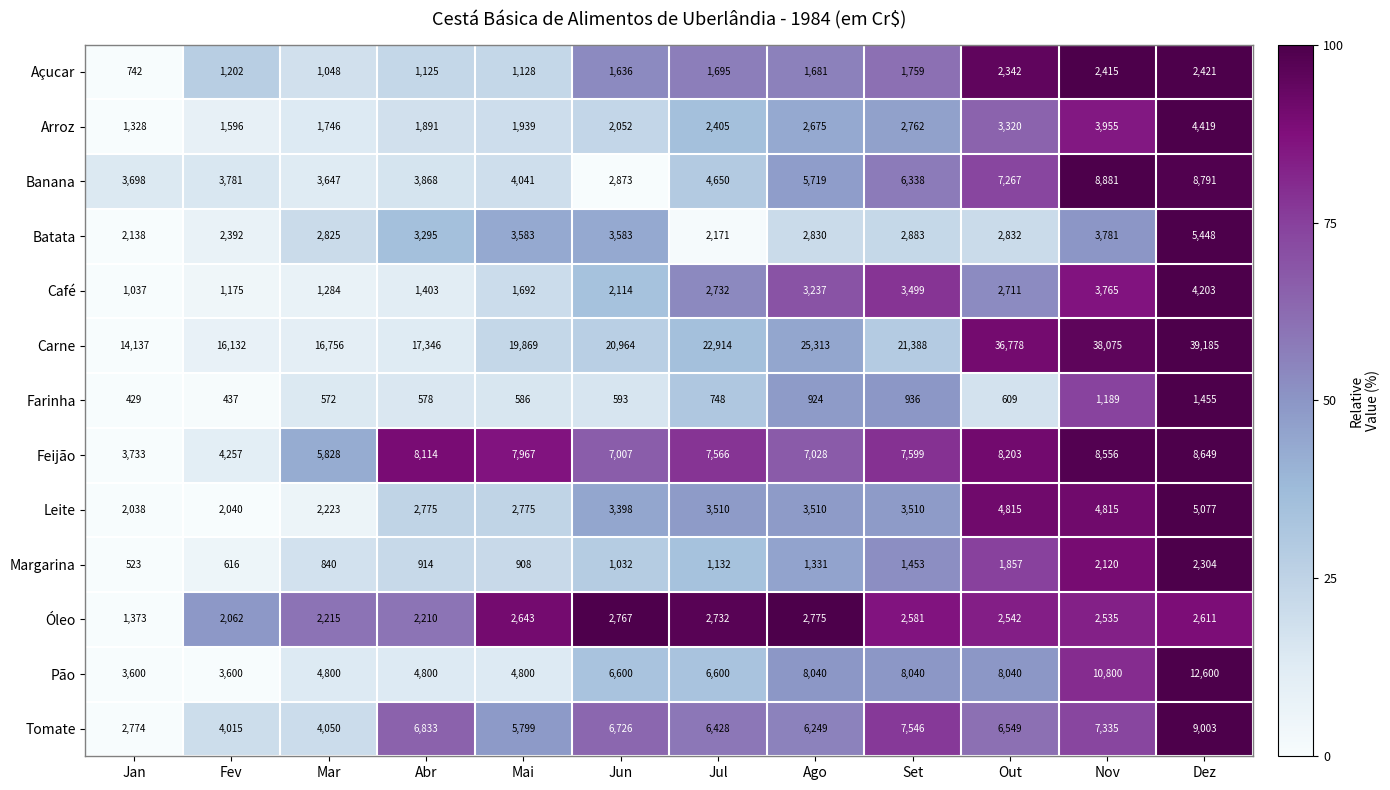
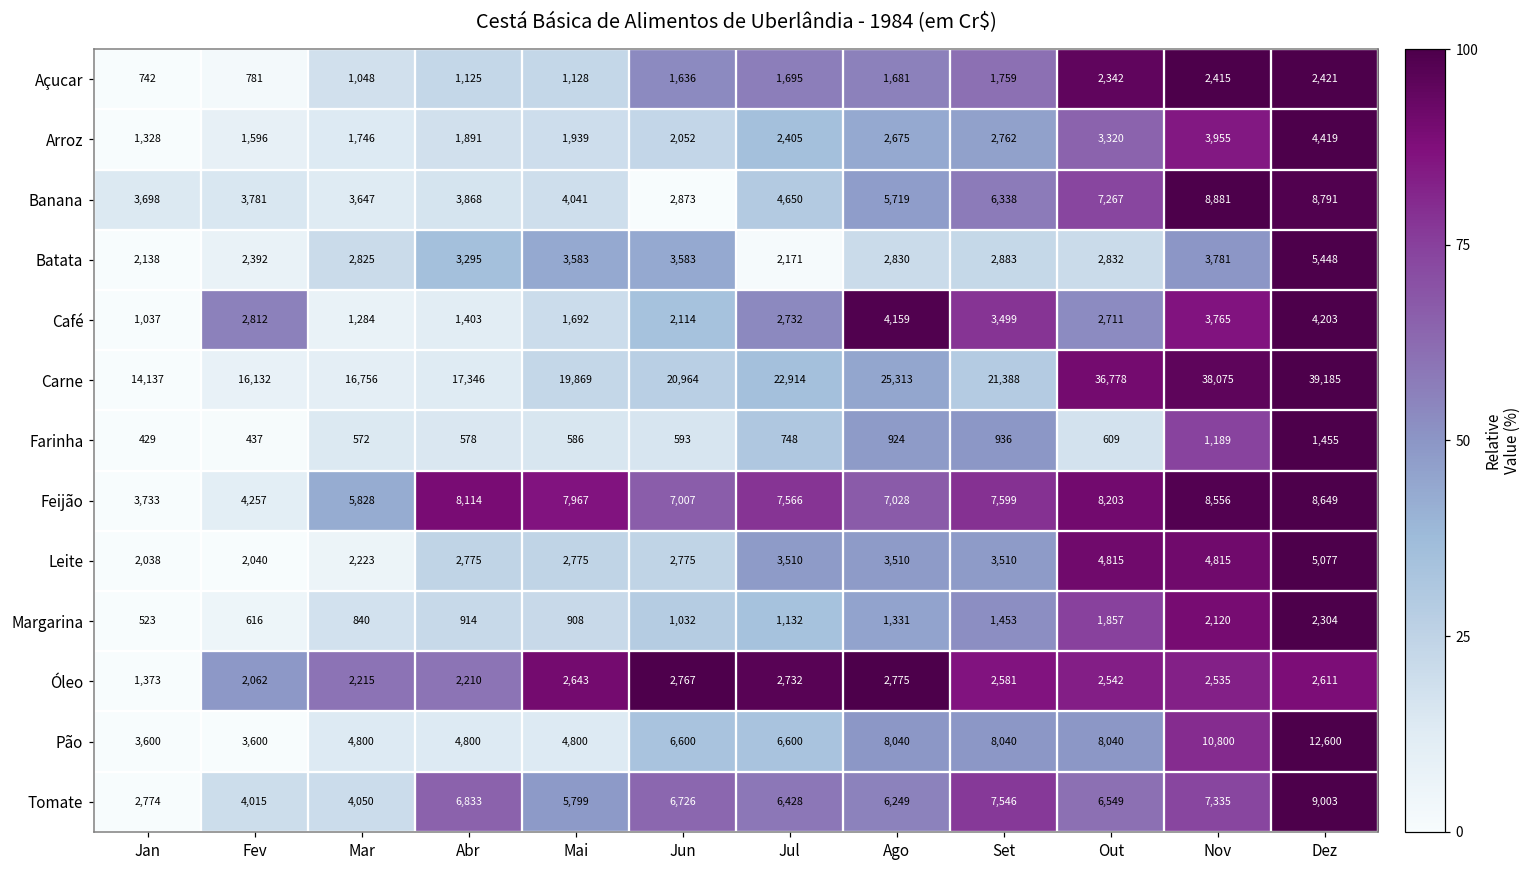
Açucar, Fev: 1,202 -> 781
Café, Fev: 1,175 -> 2,812
Café, Ago: 3,237 -> 4,159
Leite, Jun: 3,398 -> 2,775
